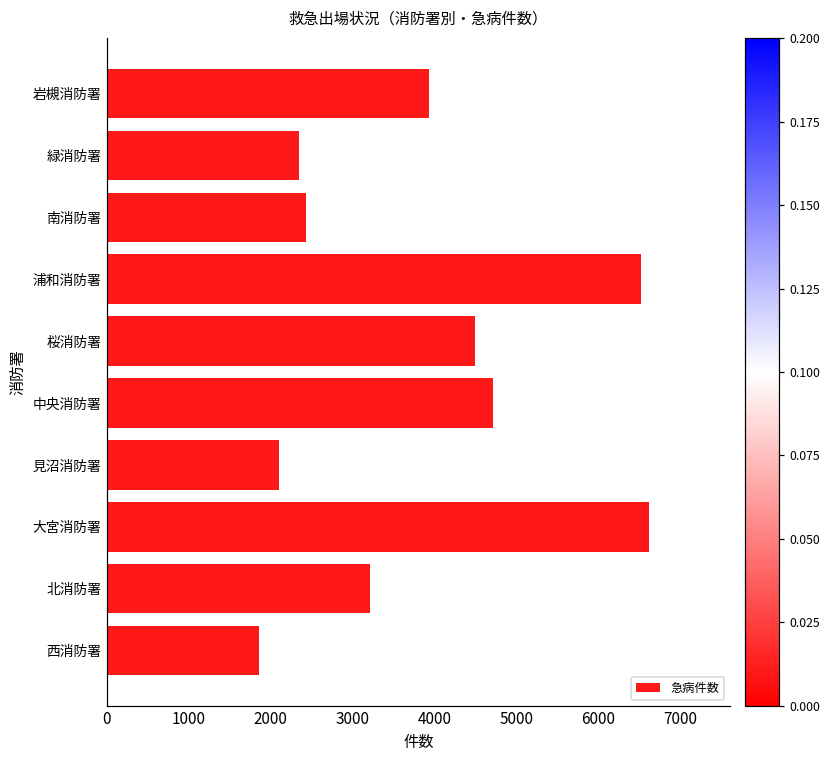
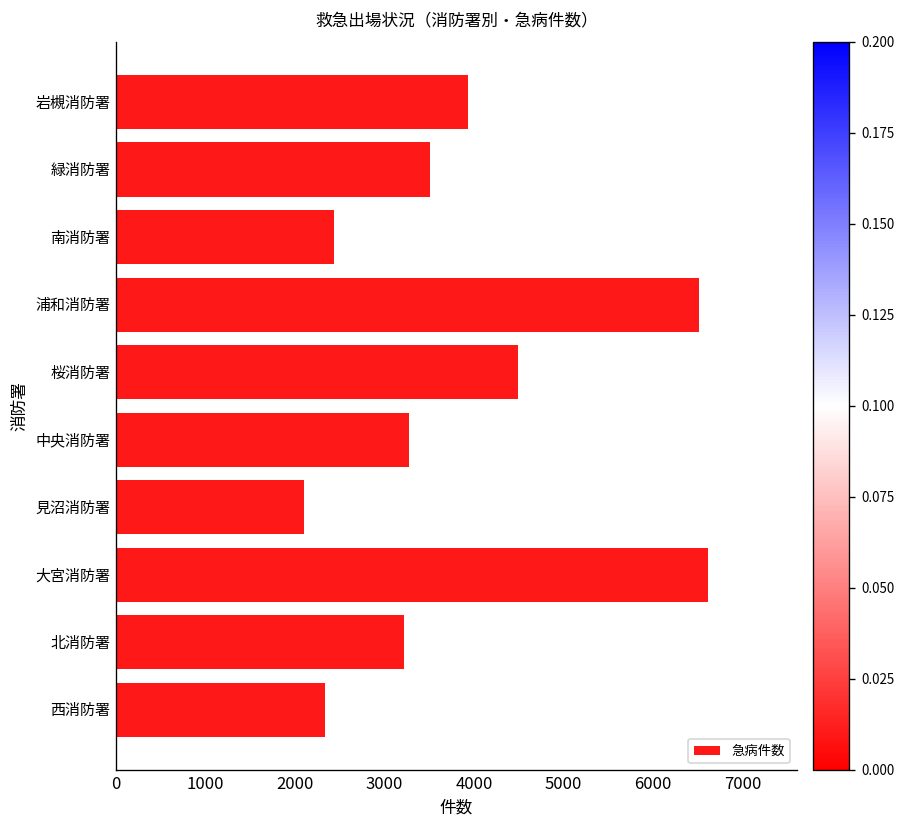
緑消防署: 2400 -> 3500
中央消防署: 4700 -> 3300
西消防署: 1900 -> 2300
